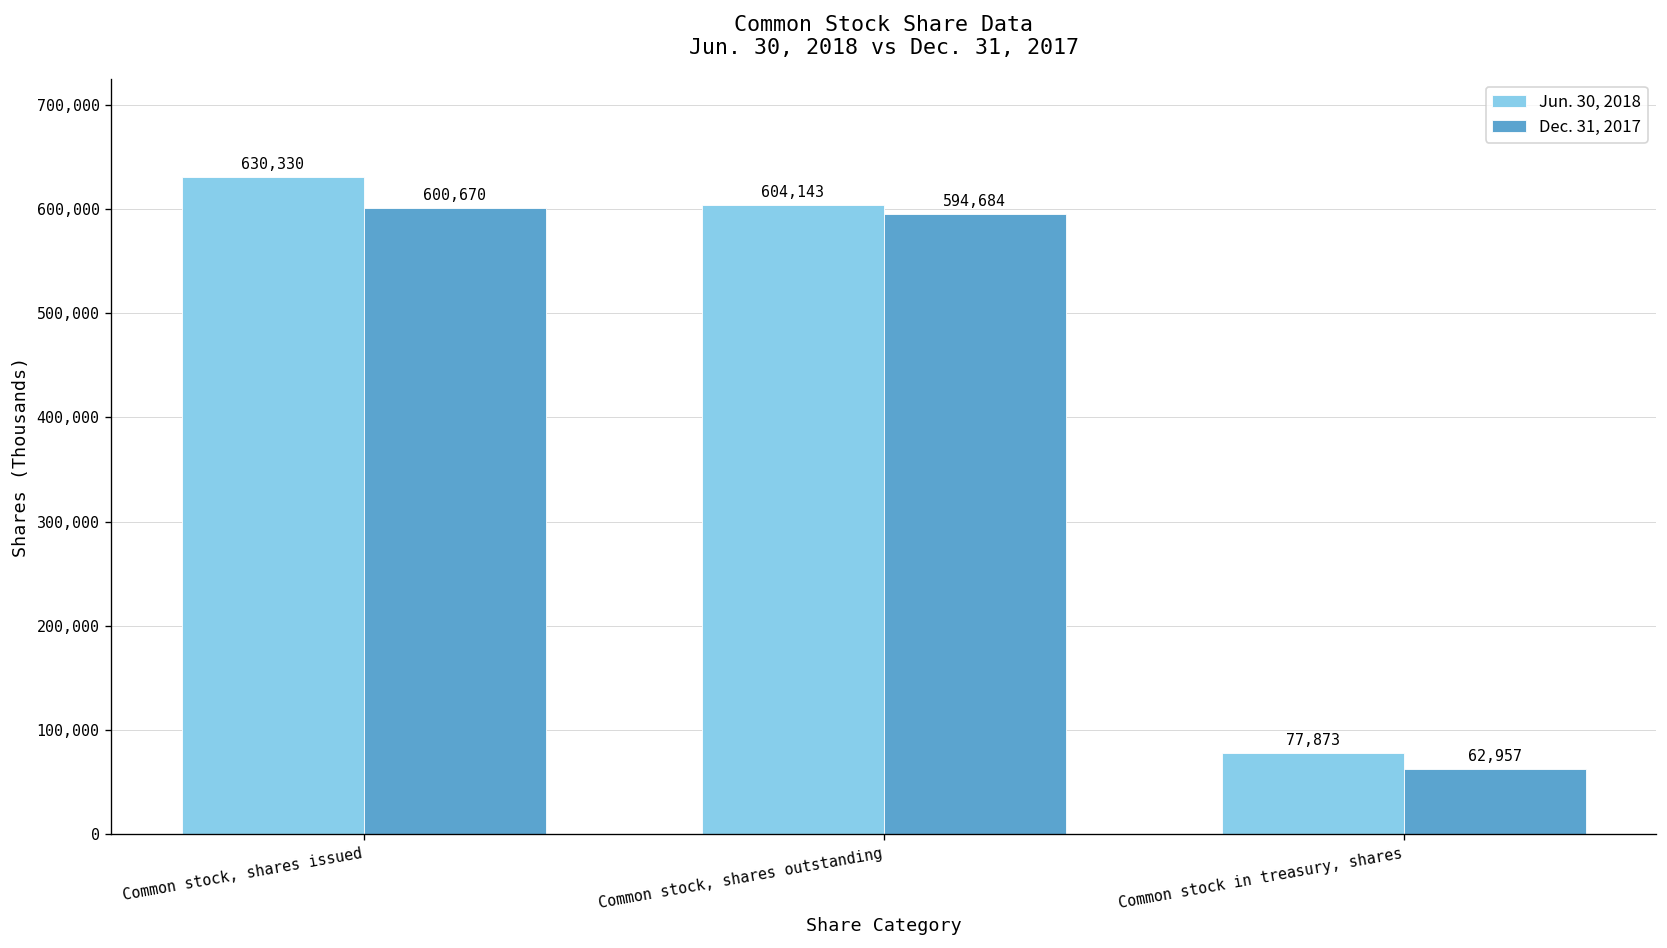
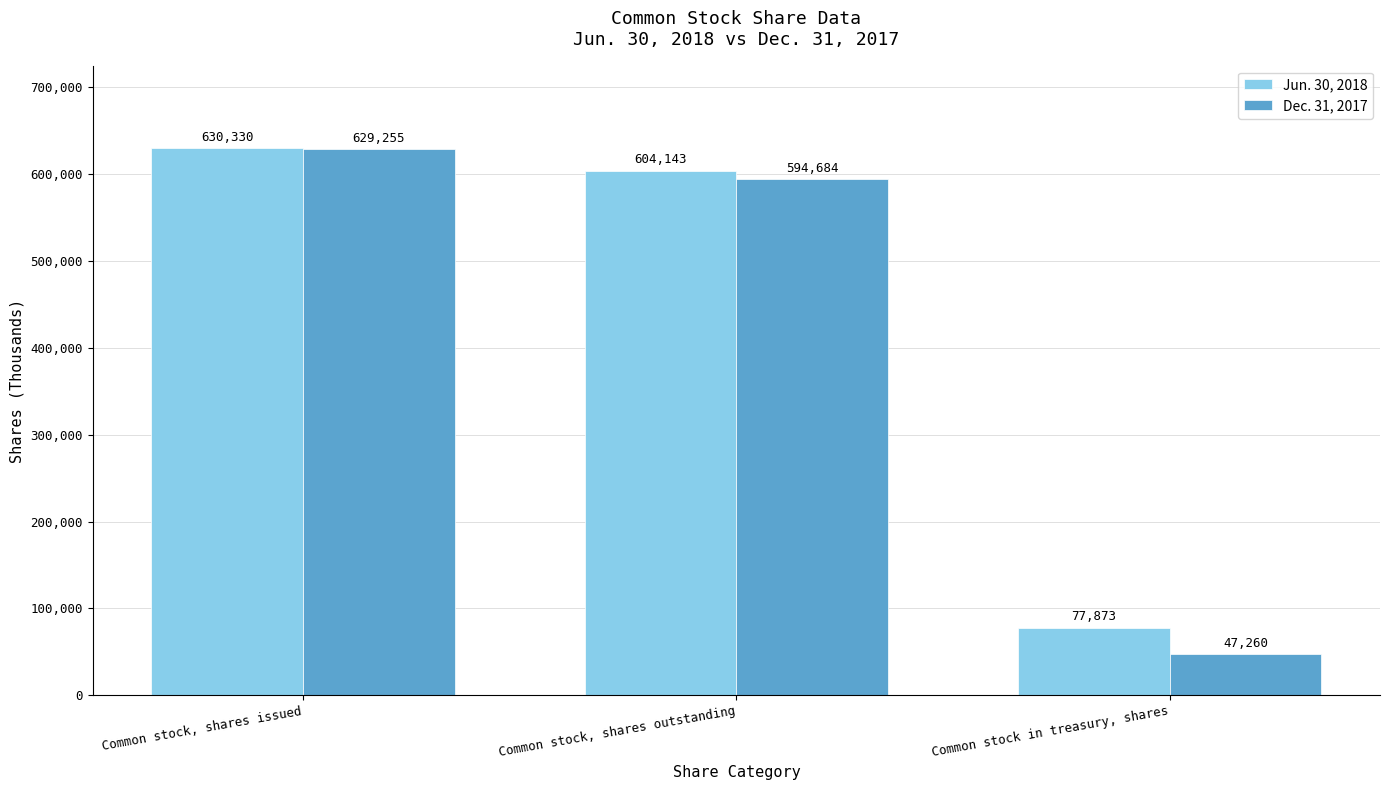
Dec. 31, 2017, Common stock, shares issued: 600,670 -> 629,255
Dec. 31, 2017, Common stock in treasury, shares: 62,957 -> 47,260
